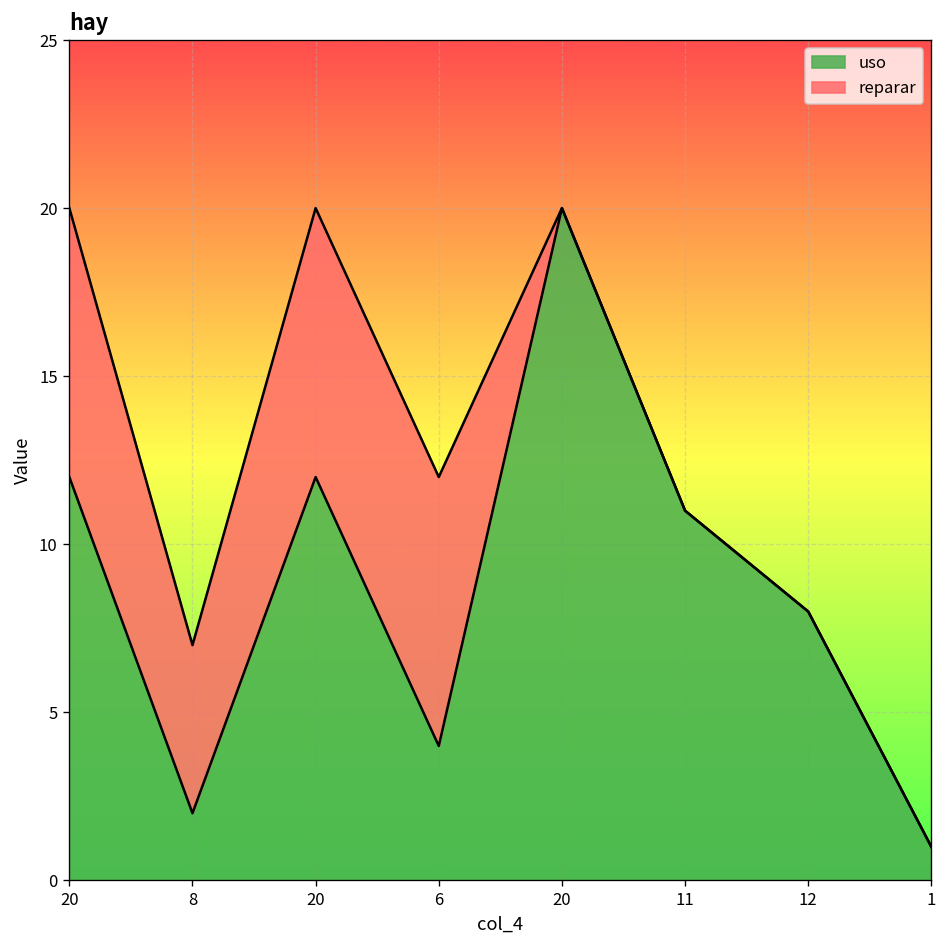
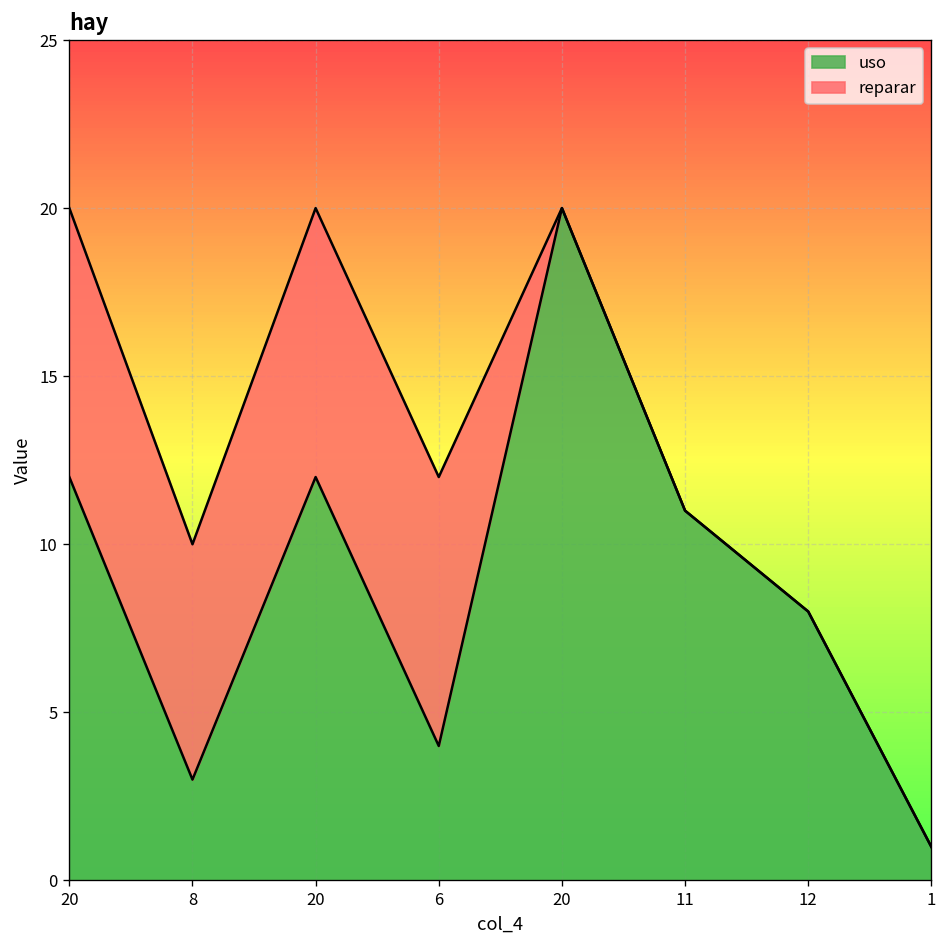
uso, 8: 2 -> 3
reparar, 8: 5 -> 7
